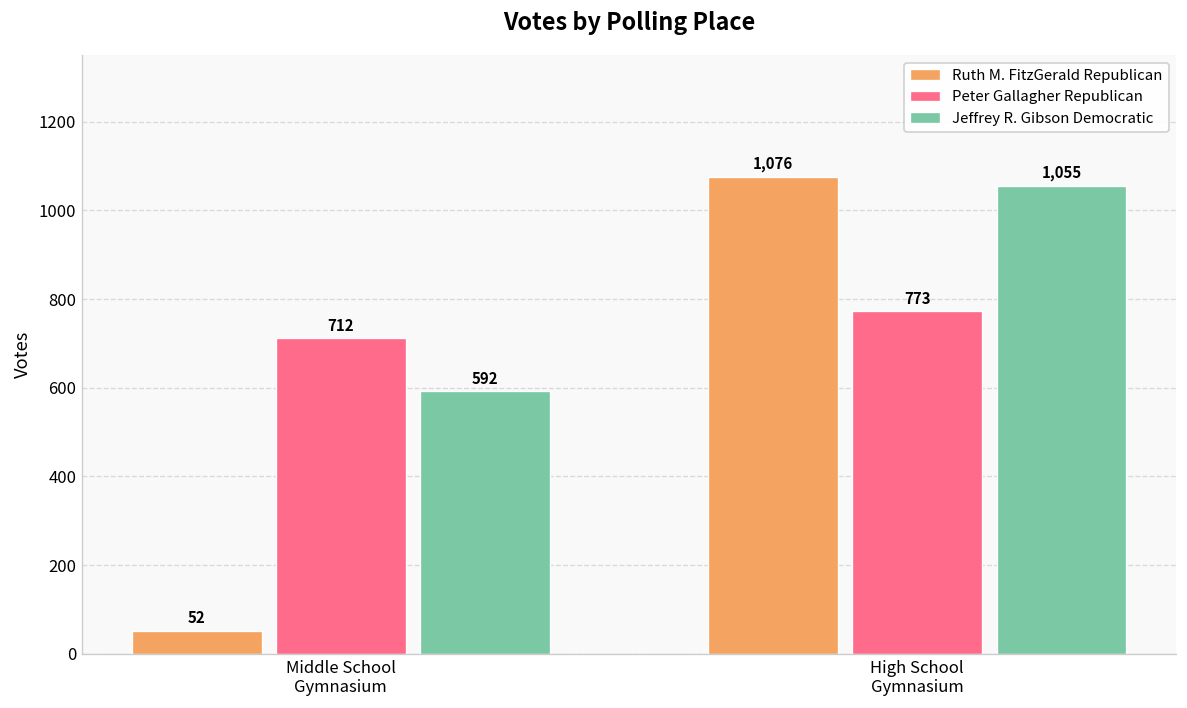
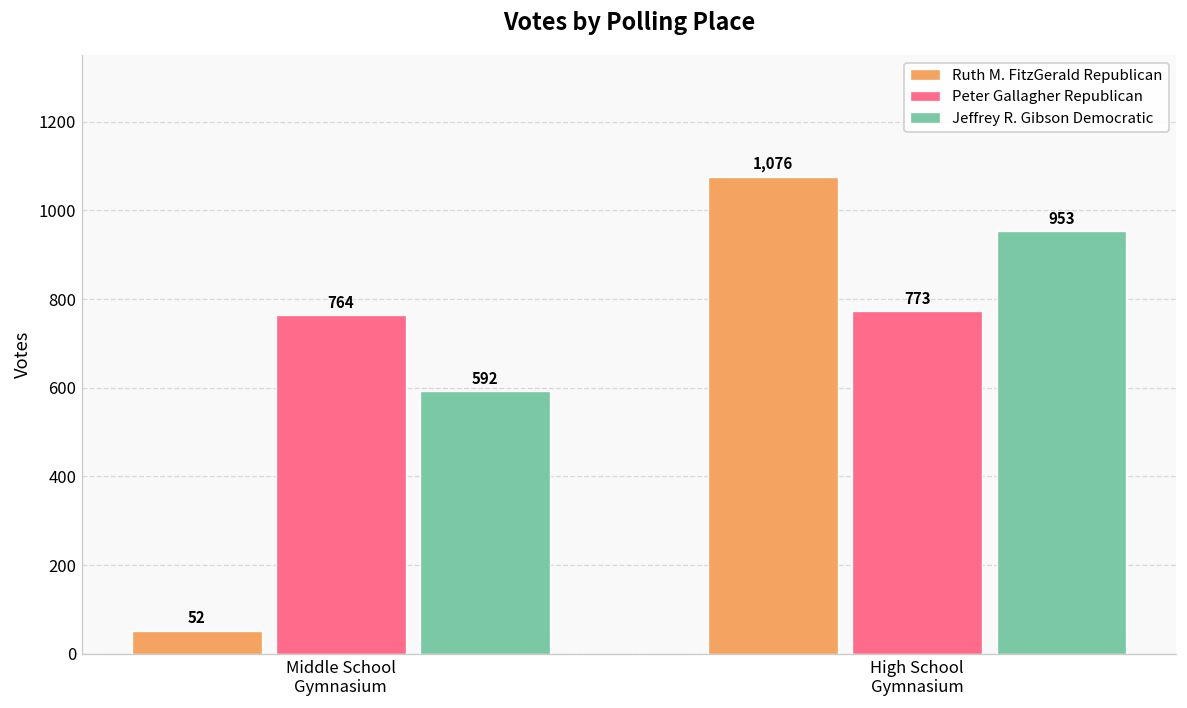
Peter Gallagher Republican, Middle School Gymnasium: 712 -> 764
Jeffrey R. Gibson Democratic, High School Gymnasium: 1,055 -> 953
